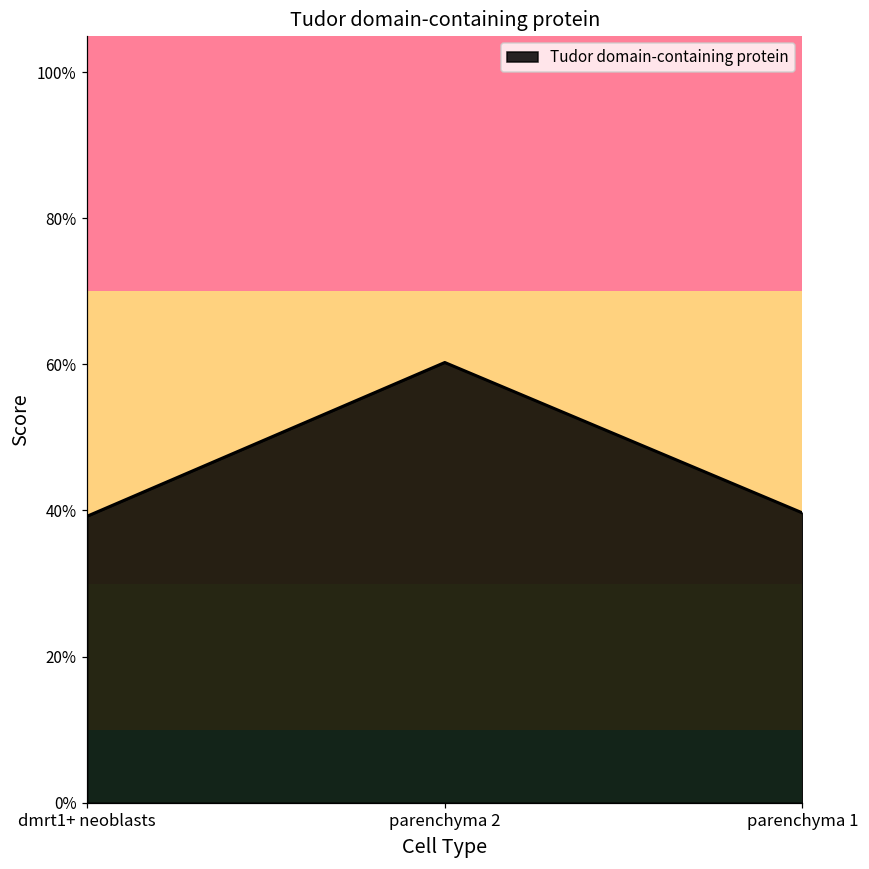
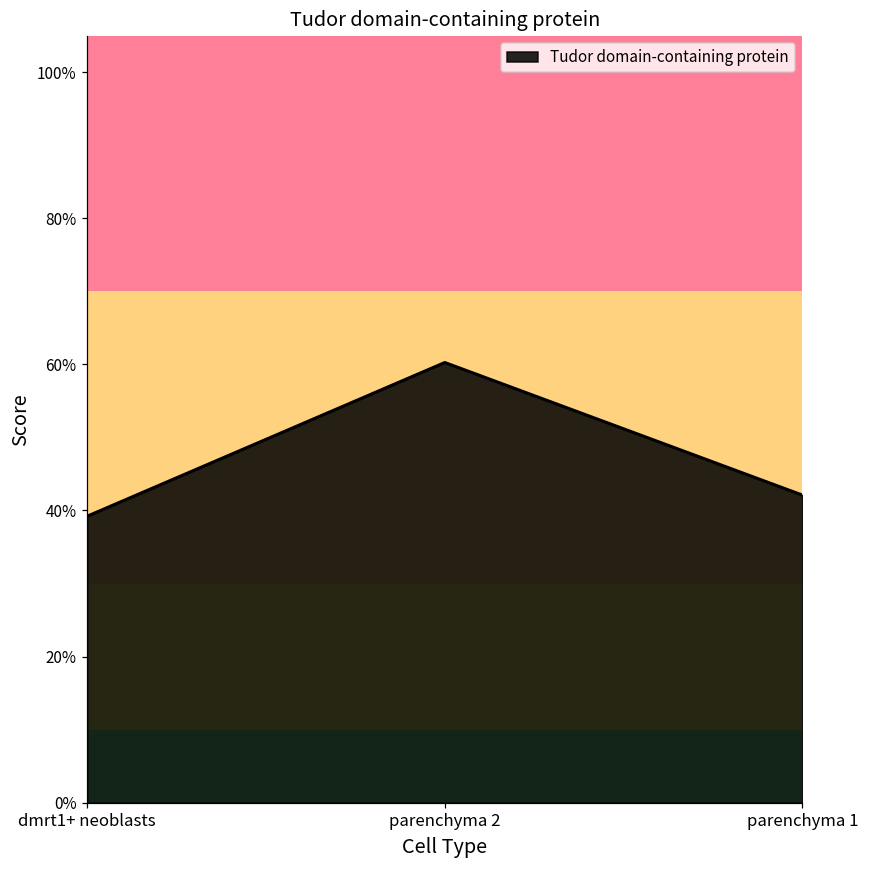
parenchyma 1: 40% -> 42%
